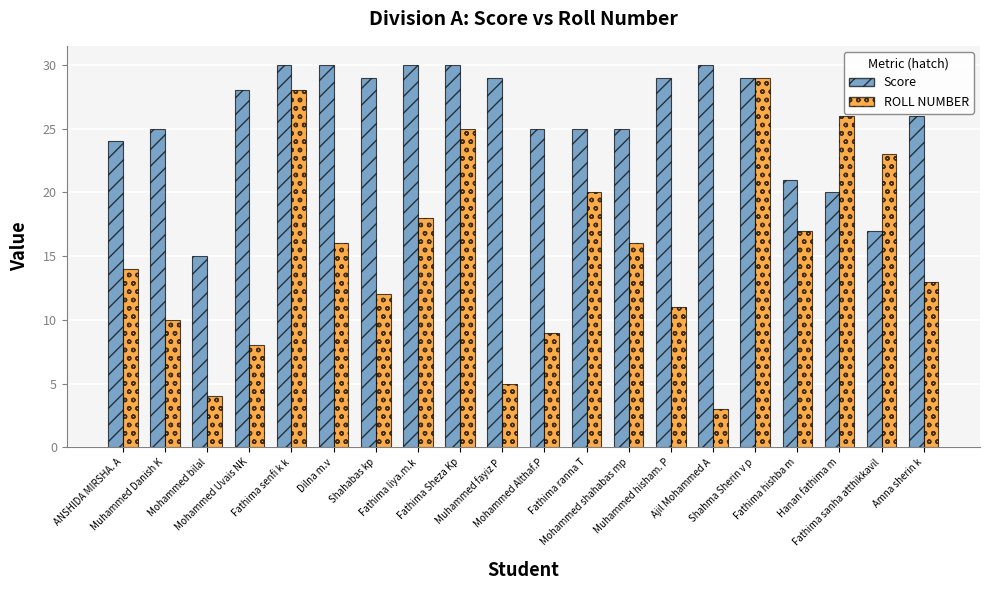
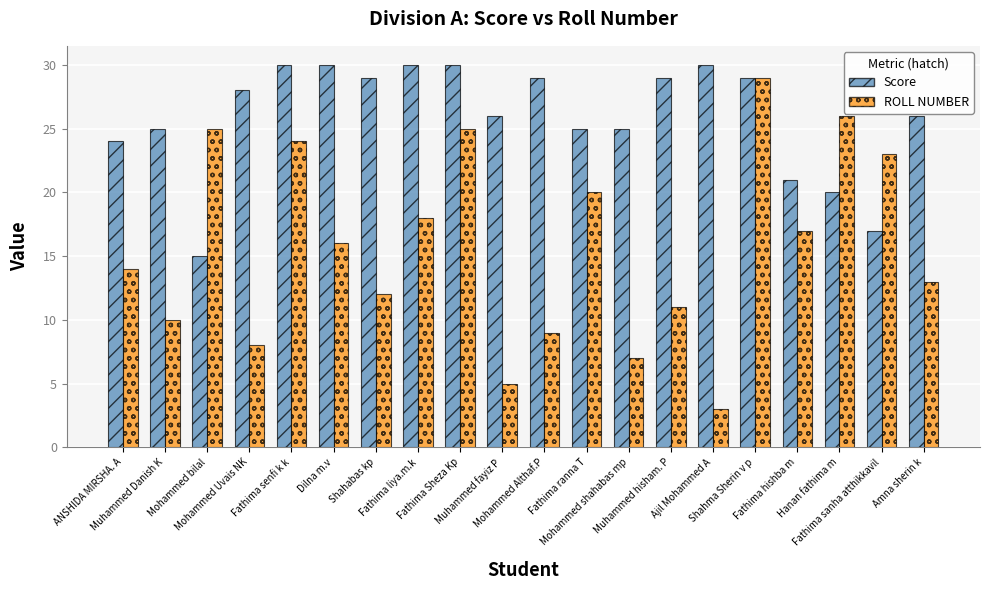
ROLL NUMBER, Mohammed bilal: 4 -> 25
ROLL NUMBER, Fathima senfi k k: 28 -> 24
Score, Muhammed fayiz P: 29 -> 26
Score, Mohammed Althaf.P: 25 -> 29
ROLL NUMBER, Mohammed shahabas mp: 16 -> 7
